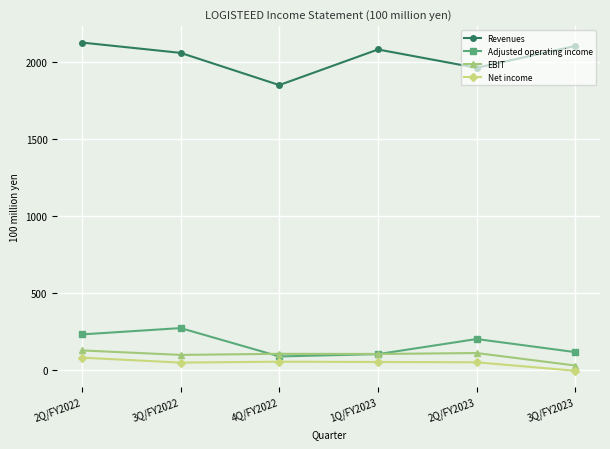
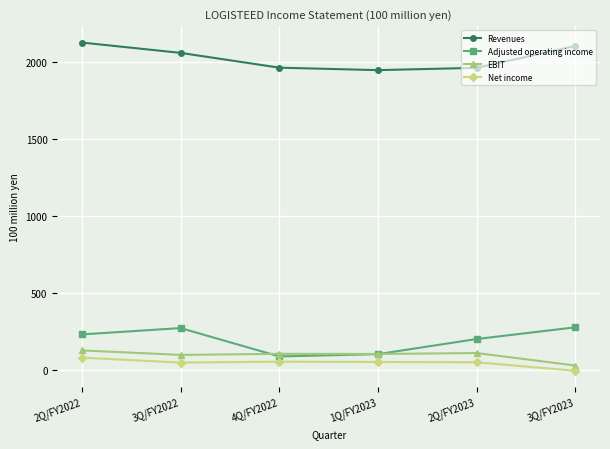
Revenues, 4Q/FY2022: 1850 -> 1960
Revenues, 1Q/FY2023: 2080 -> 1950
Adjusted operating income, 3Q/FY2023: 120 -> 280
